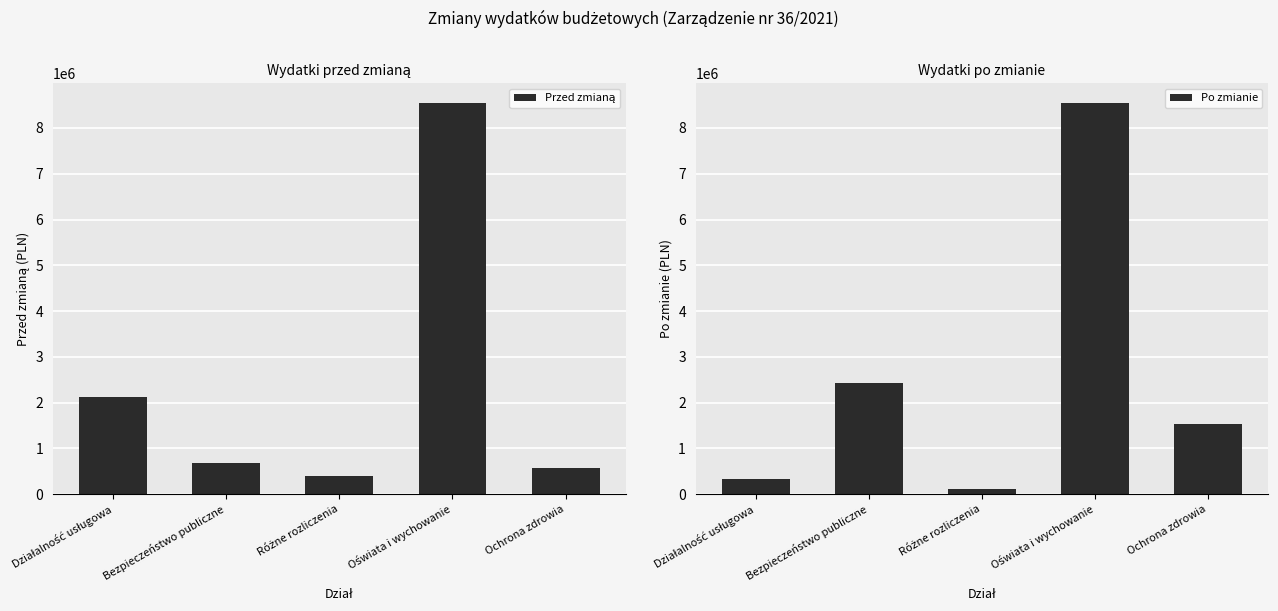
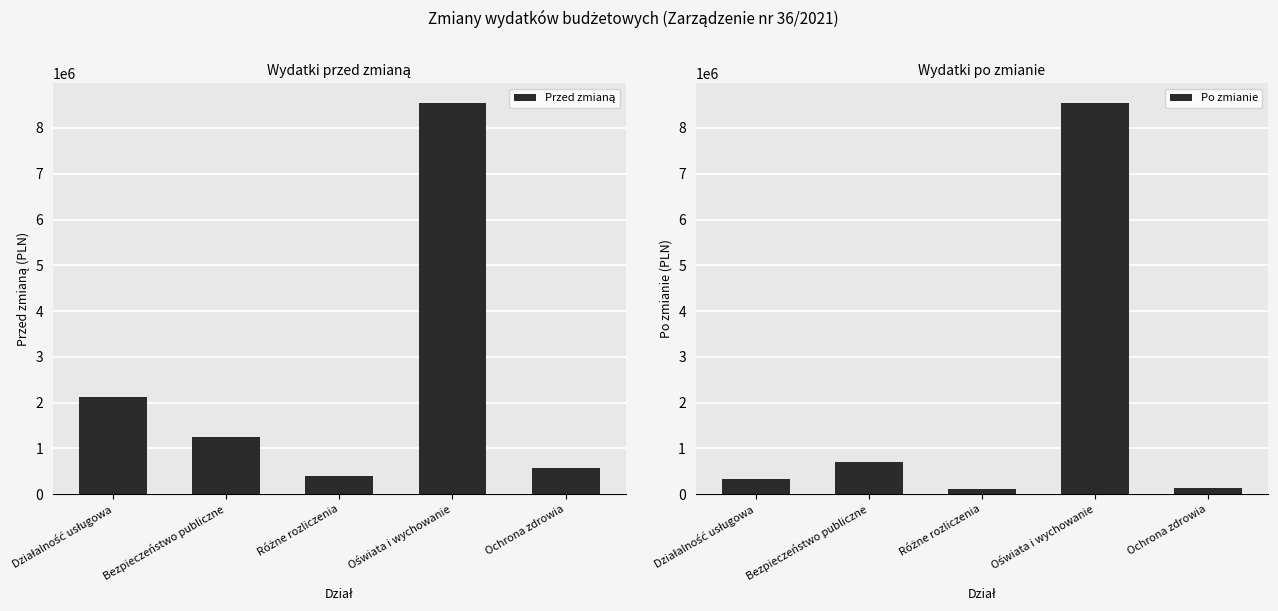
Wydatki przed zmianą, Bezpieczeństwo publiczne: 700000 -> 1200000
Wydatki po zmianie, Bezpieczeństwo publiczne: 2400000 -> 700000
Wydatki po zmianie, Ochrona zdrowia: 1500000 -> 100000
